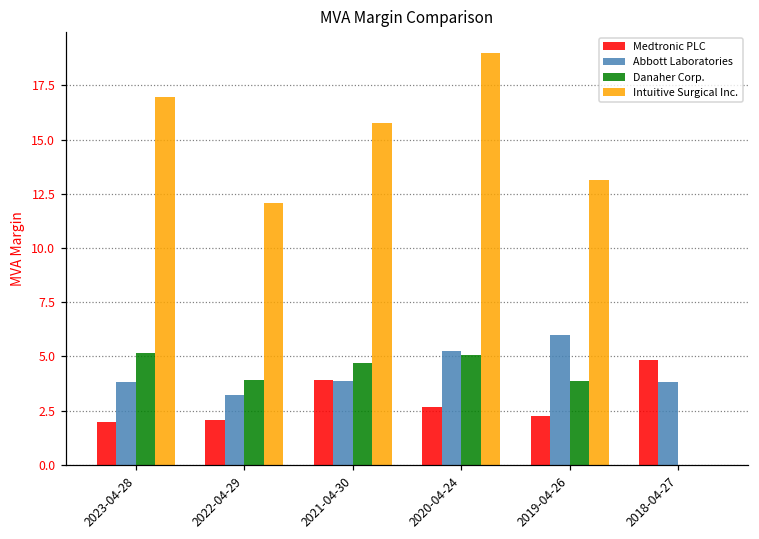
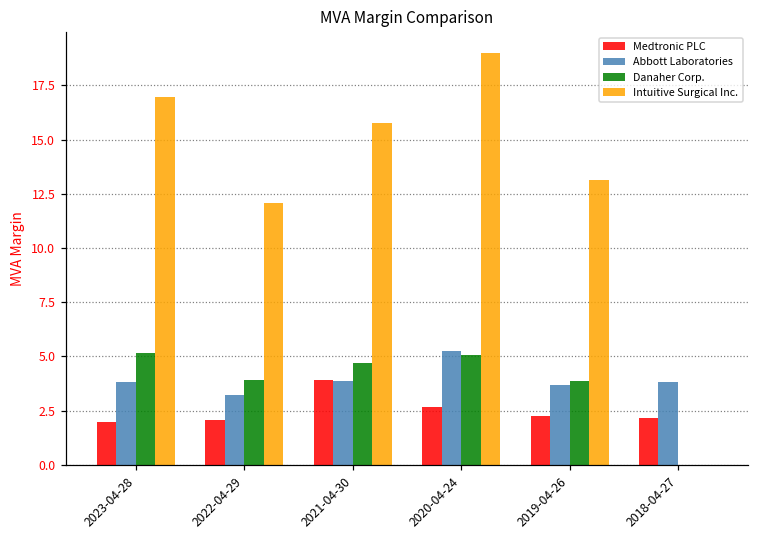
Abbott Laboratories, 2019-04-26: 6.0 -> 3.7
Medtronic PLC, 2018-04-27: 4.9 -> 2.2
